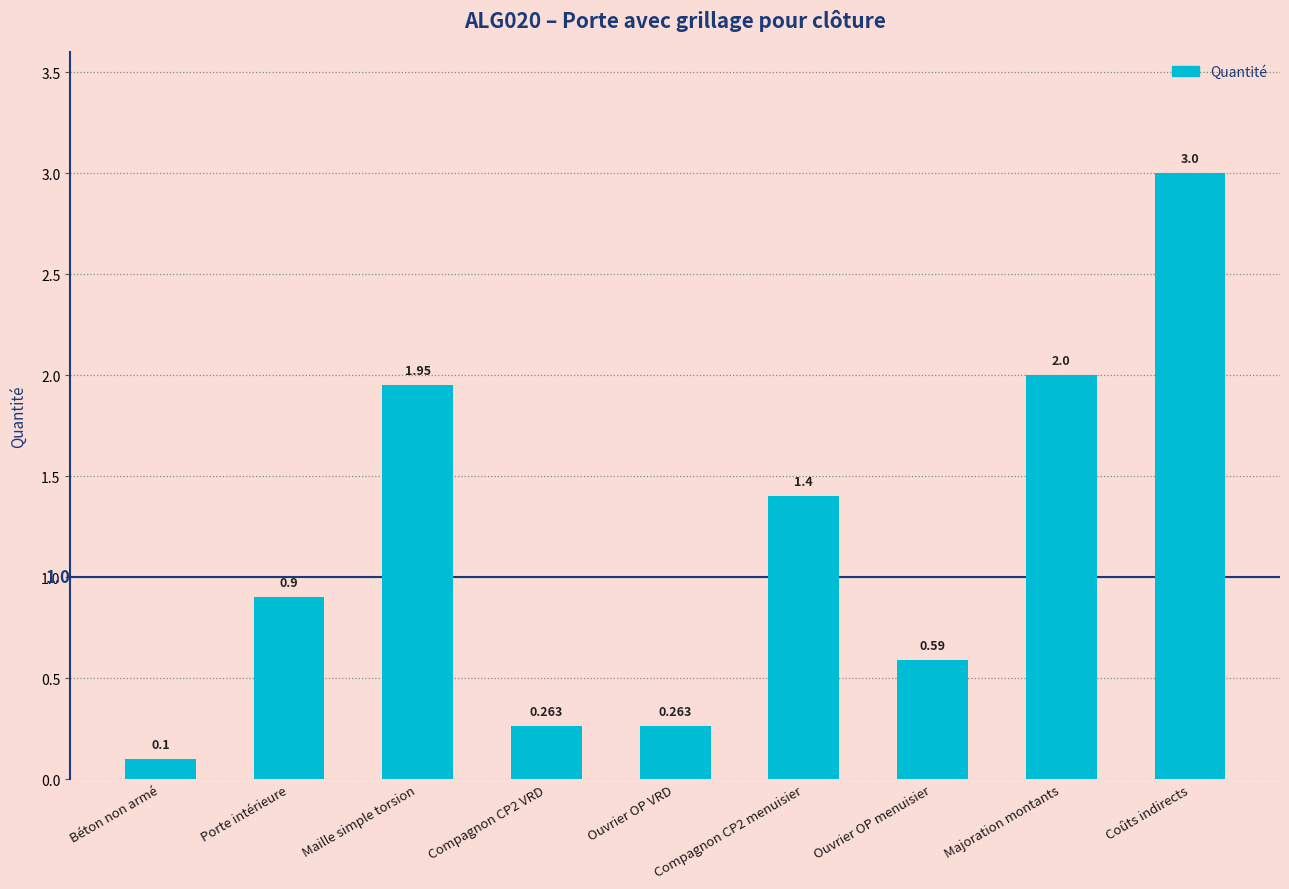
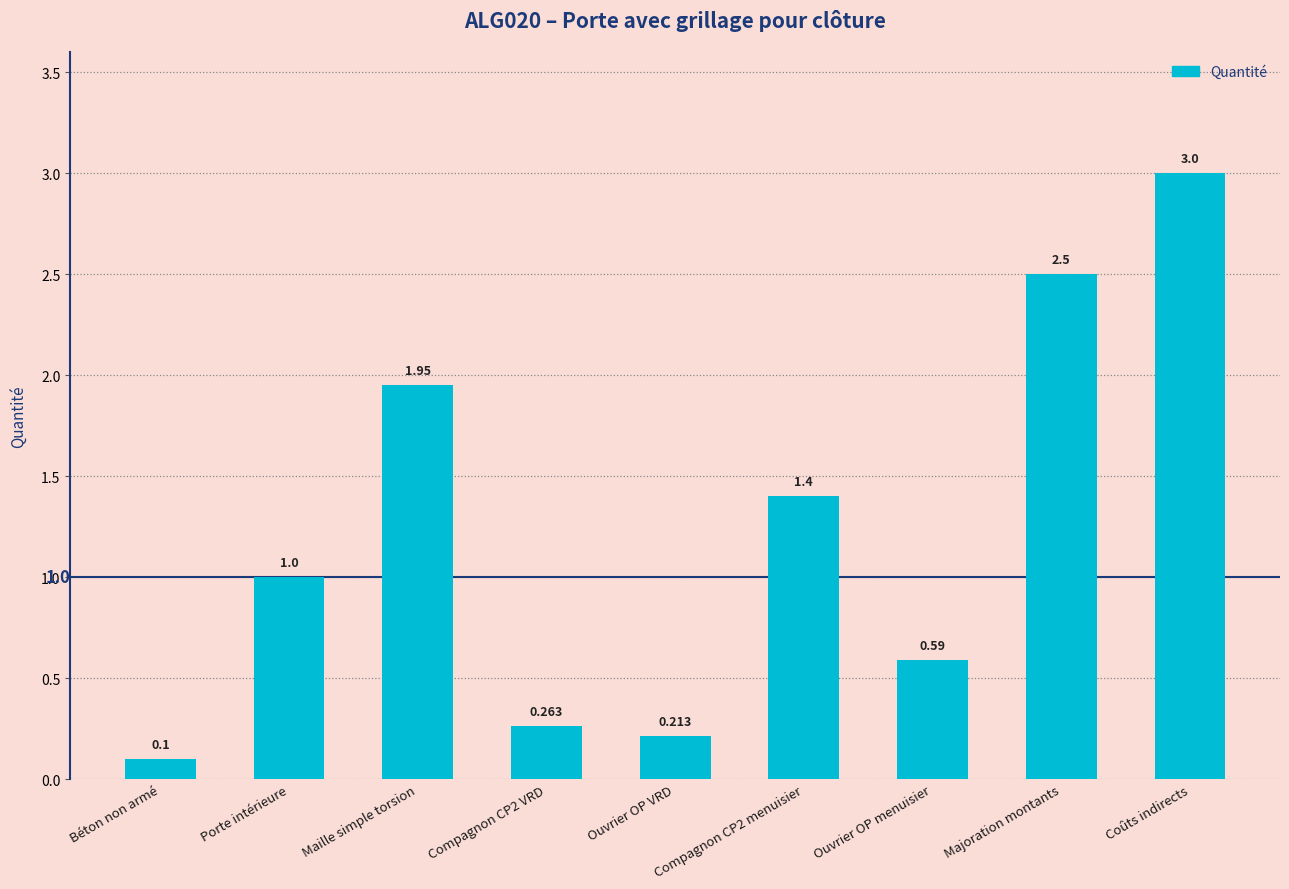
Porte intérieure: 0.9 -> 1.0
Ouvrier OP VRD: 0.263 -> 0.213
Majoration montants: 2.0 -> 2.5
